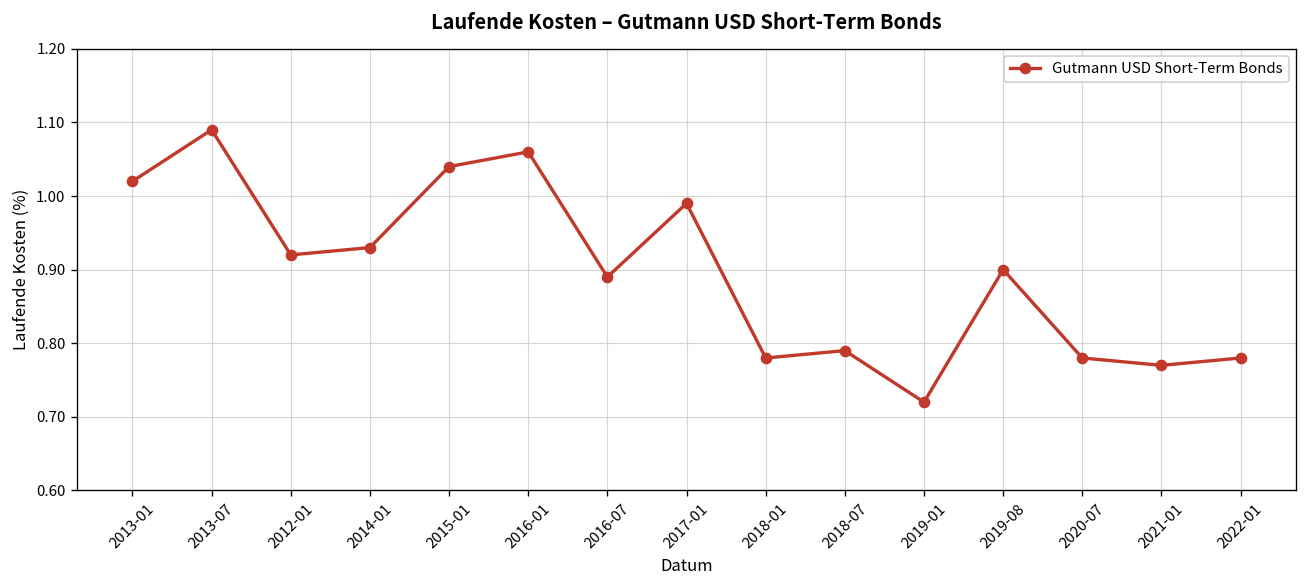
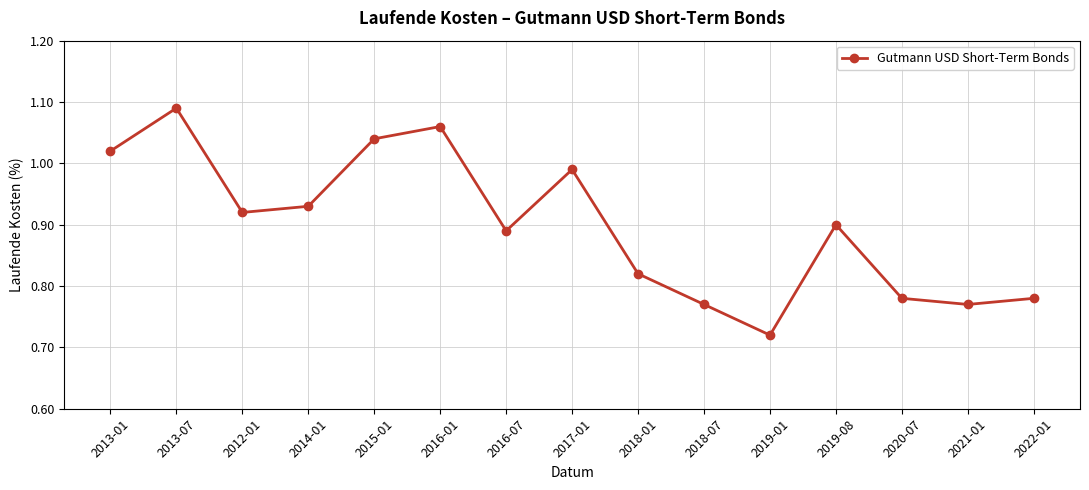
2018-01: 0.78 -> 0.82
2018-07: 0.79 -> 0.77
